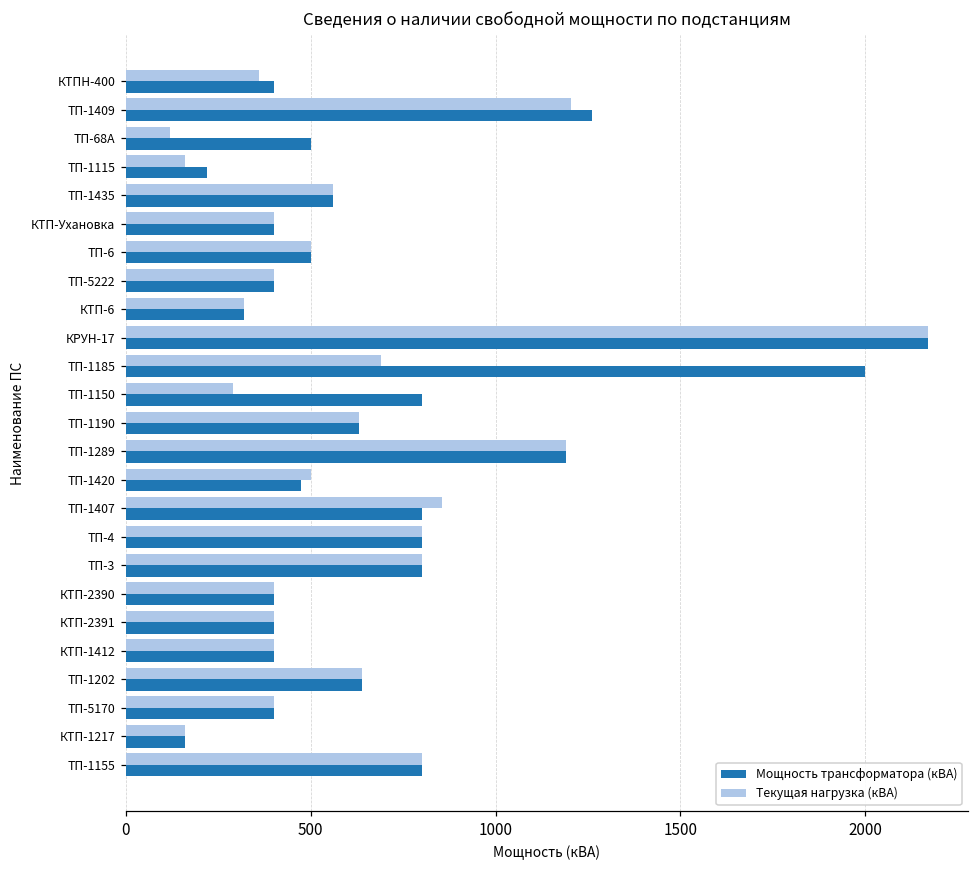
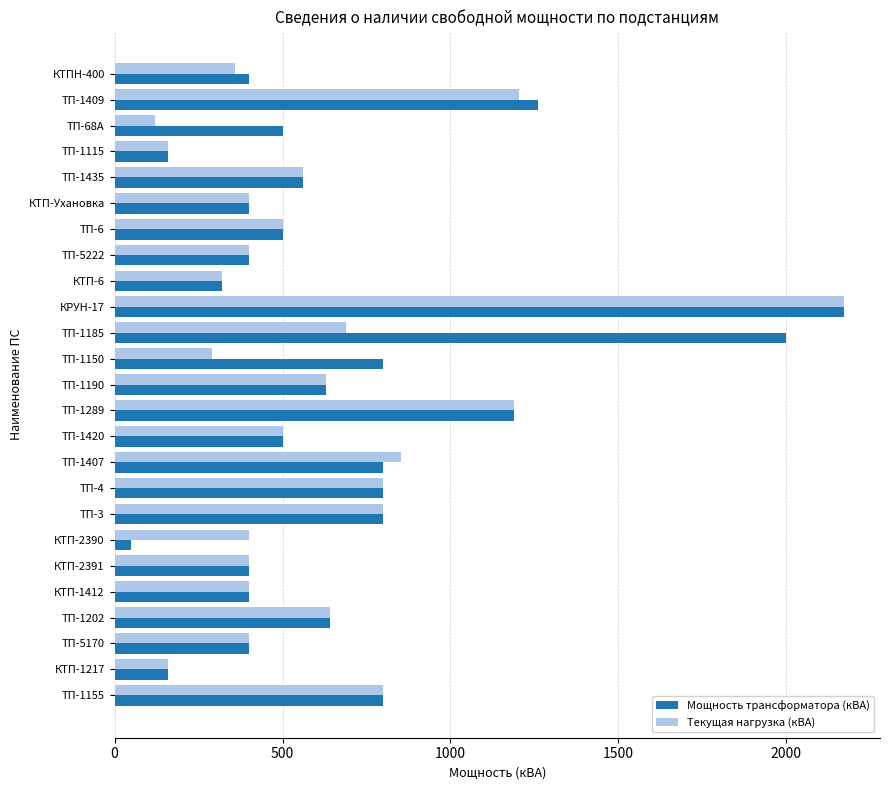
Мощность трансформатора (кВА), ТП-1115: 220 -> 160
Мощность трансформатора (кВА), ТП-1420: 470 -> 500
Мощность трансформатора (кВА), КТП-2390: 400 -> 50
